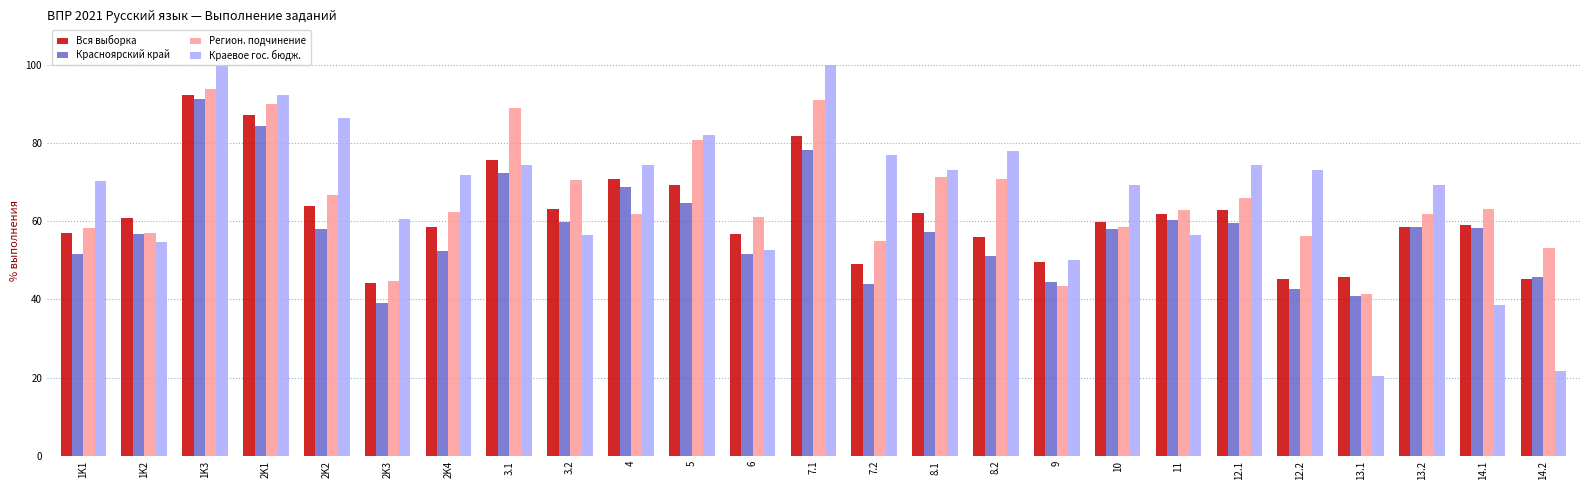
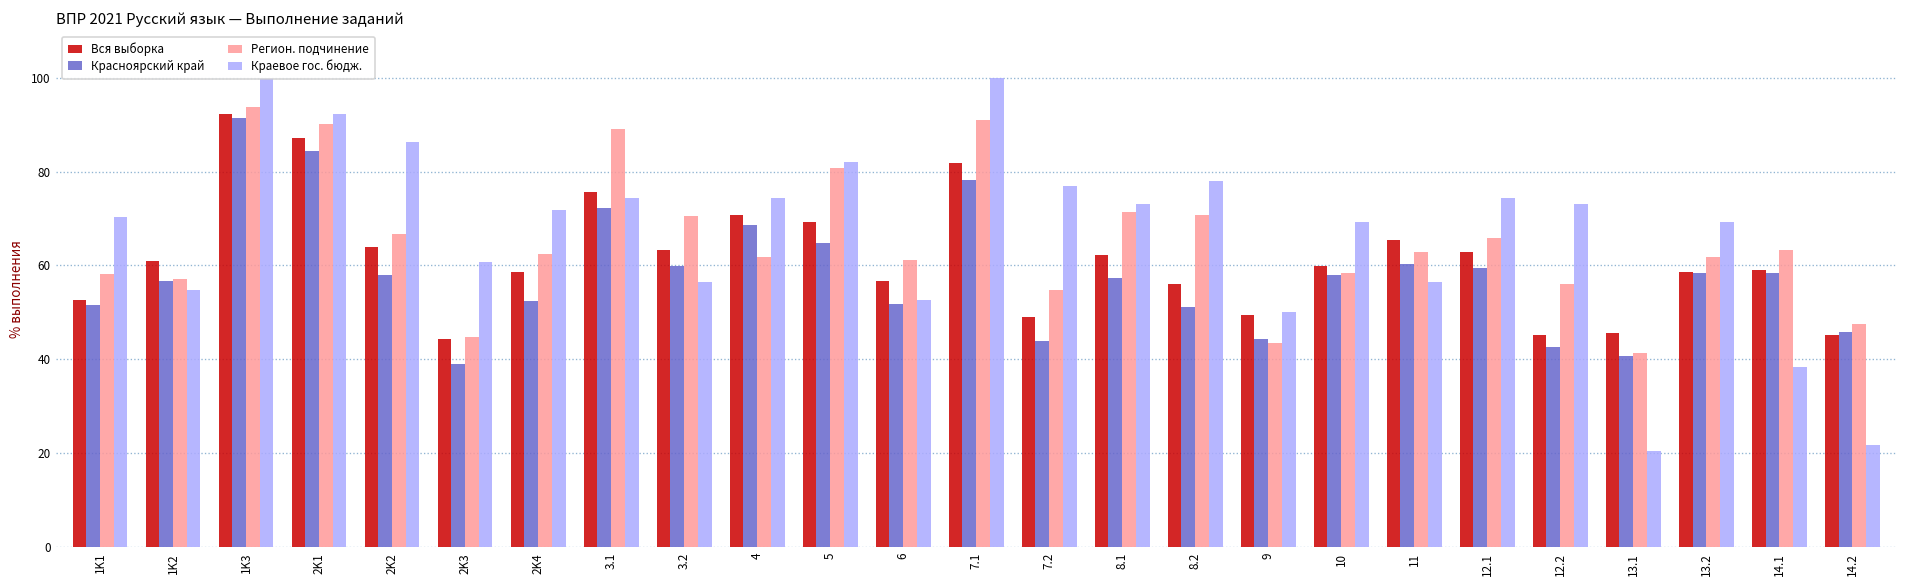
Вся выборка, 1K1: 57 -> 53
Вся выборка, 11: 62 -> 66
Регион. подчинение, 14.2: 53 -> 48
